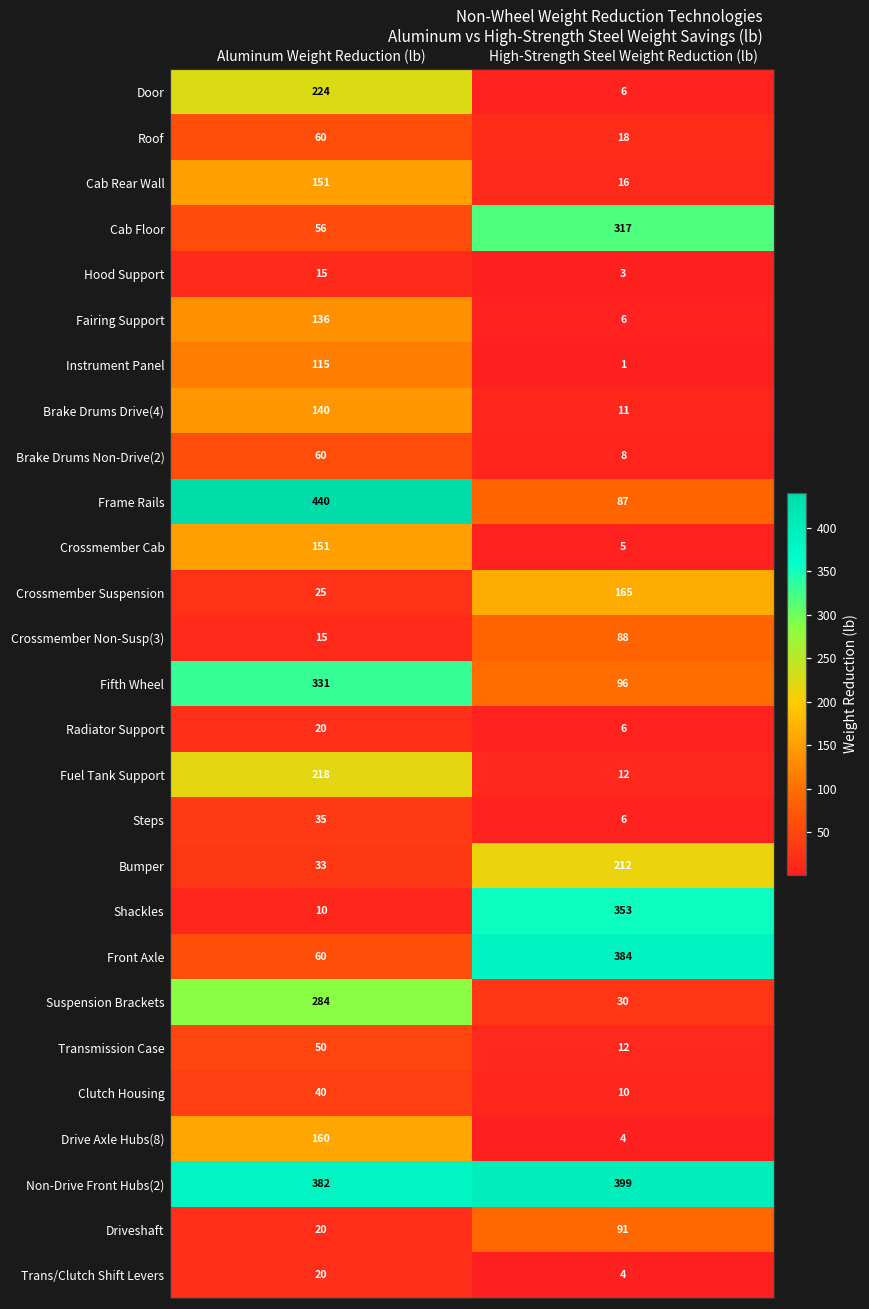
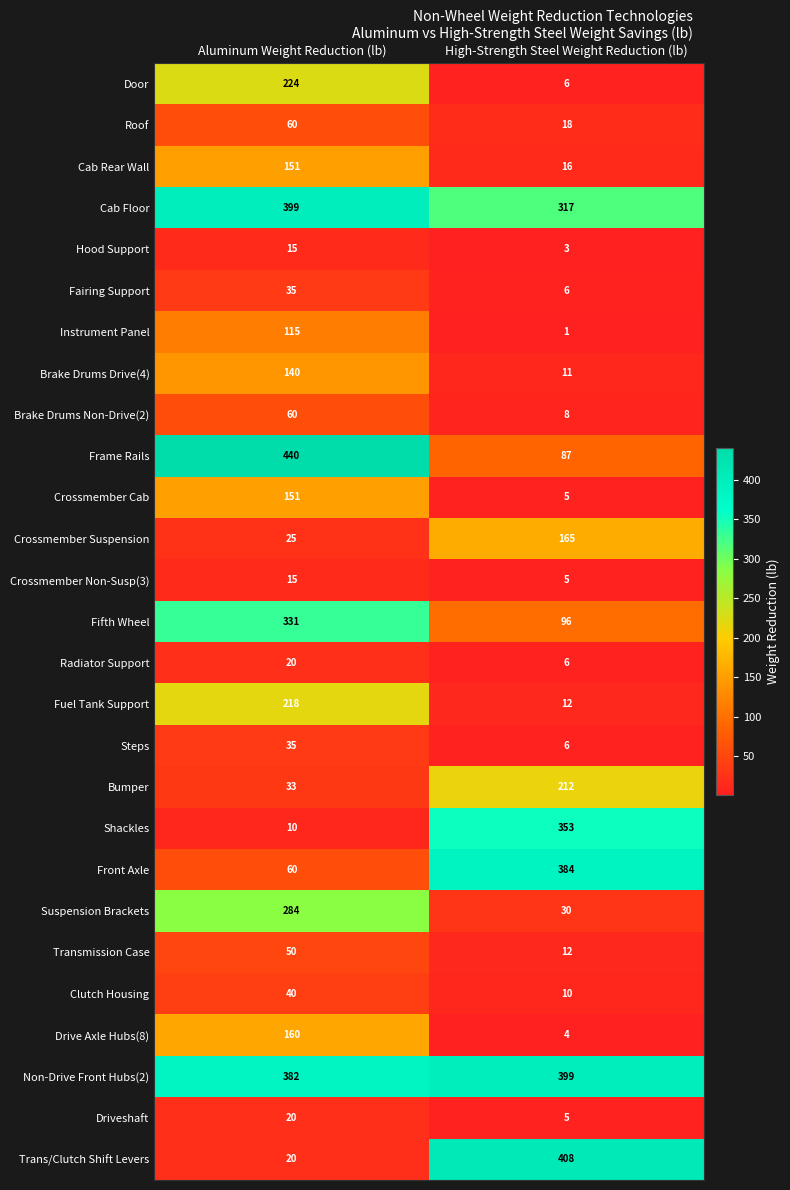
Cab Floor, Aluminum Weight Reduction (lb): 56 -> 399
Fairing Support, Aluminum Weight Reduction (lb): 136 -> 35
Crossmember Non-Susp(3), High-Strength Steel Weight Reduction (lb): 88 -> 5
Driveshaft, High-Strength Steel Weight Reduction (lb): 91 -> 5
Trans/Clutch Shift Levers, High-Strength Steel Weight Reduction (lb): 4 -> 408
